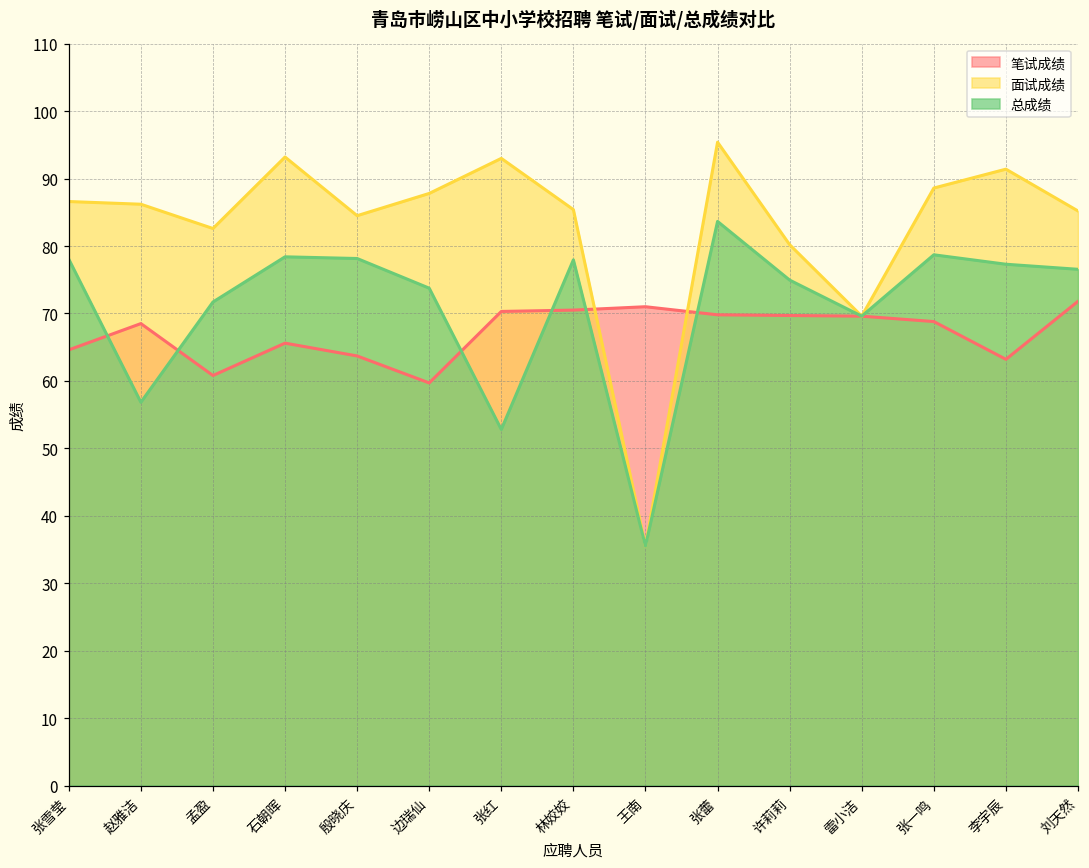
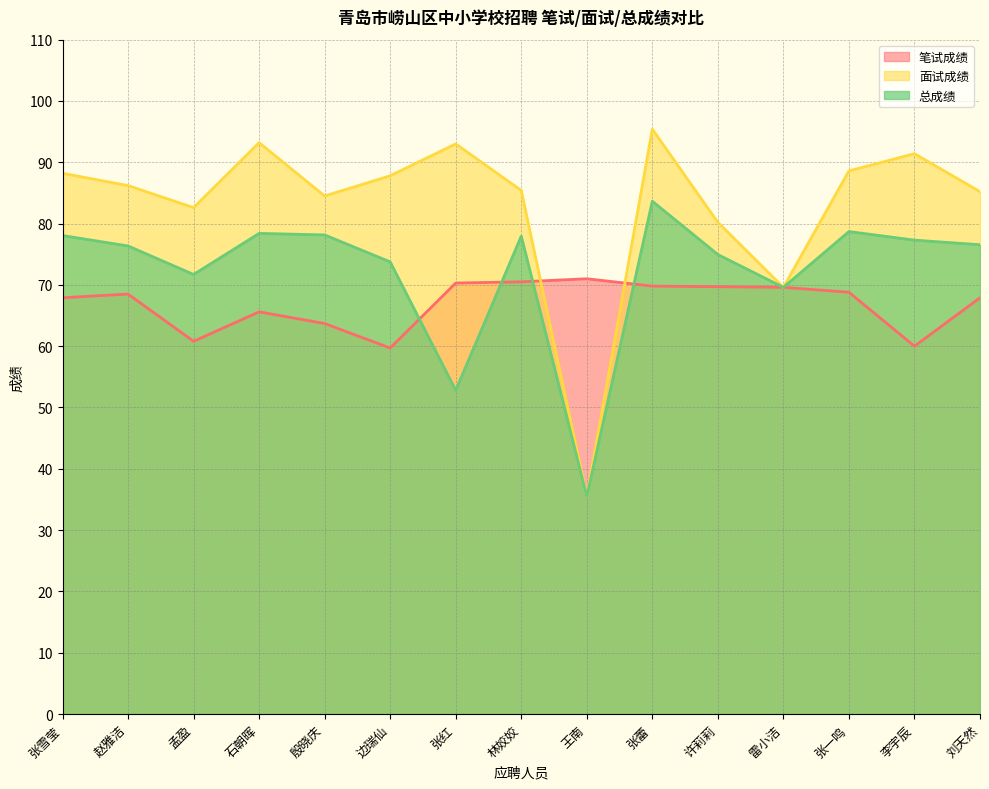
笔试成绩, 张雪莹: 65 -> 68
面试成绩, 张雪莹: 87 -> 88
总成绩, 赵雅洁: 57 -> 76
笔试成绩, 李宇辰: 63 -> 60
笔试成绩, 刘天然: 72 -> 68
